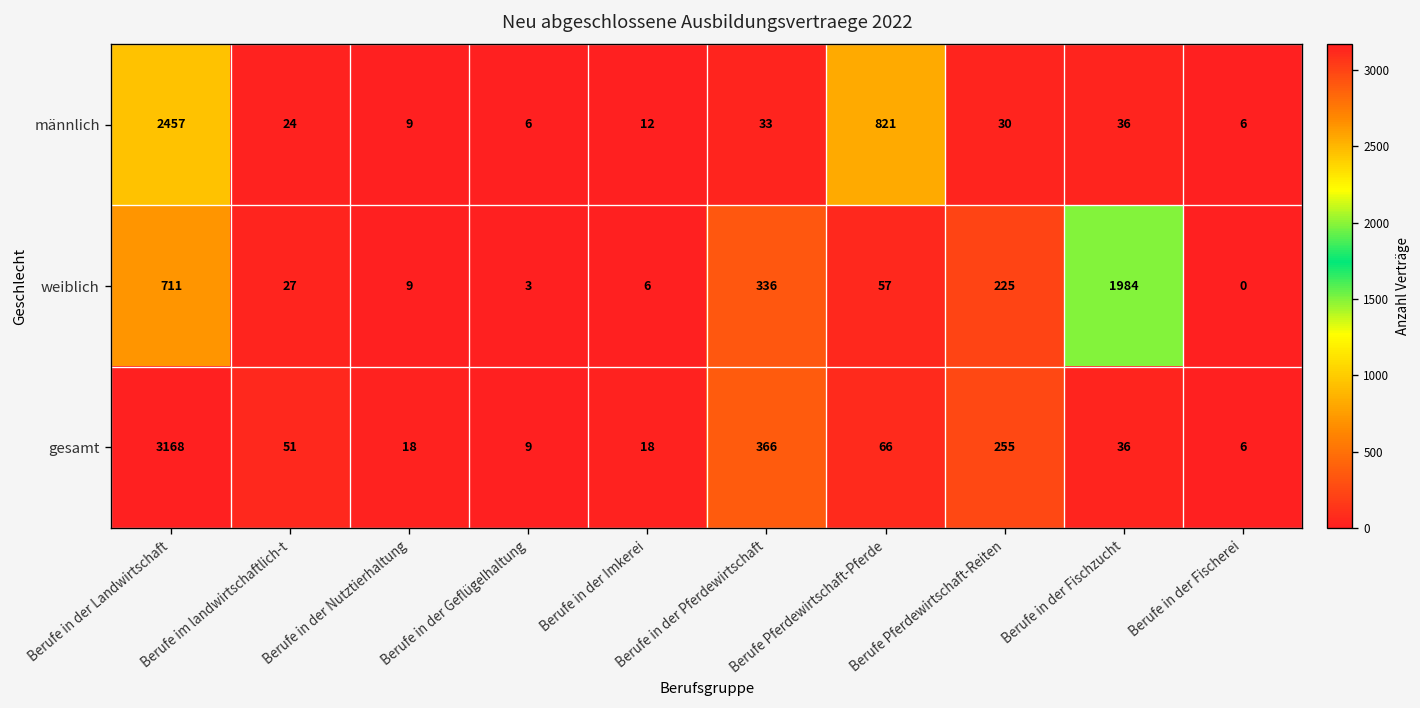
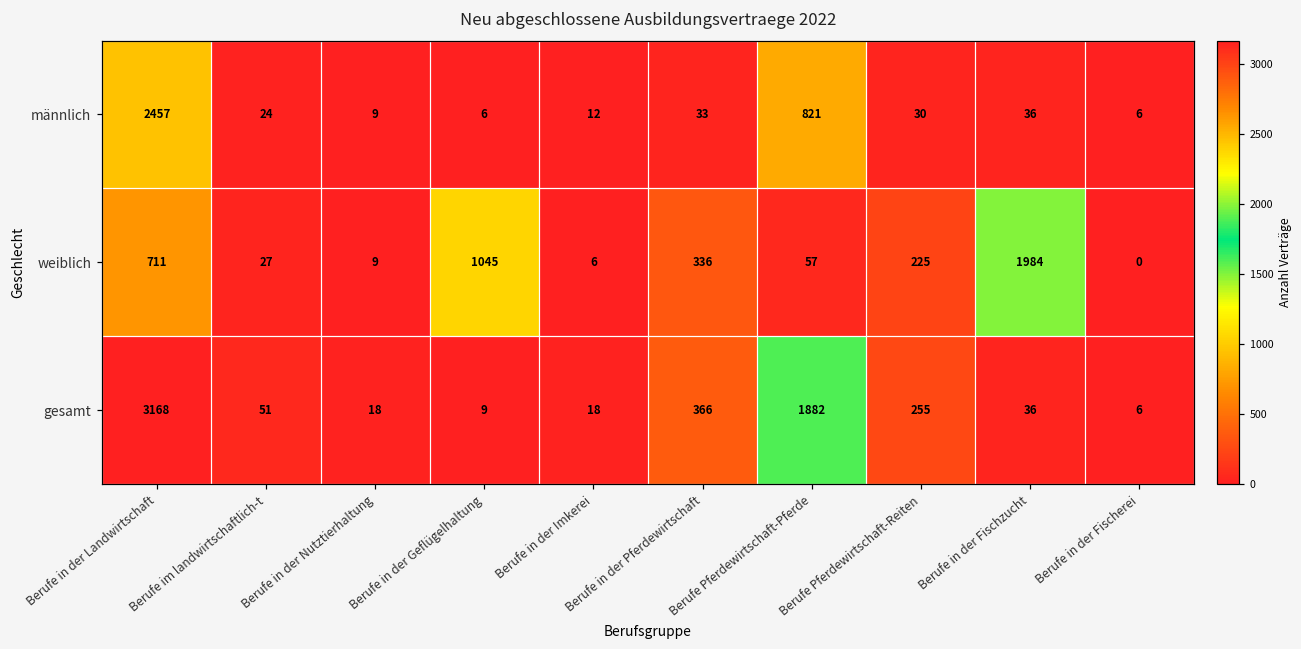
weiblich, Berufe in der Geflügelhaltung: 3 -> 1045
gesamt, Berufe Pferdewirtschaft-Pferde: 66 -> 1882
